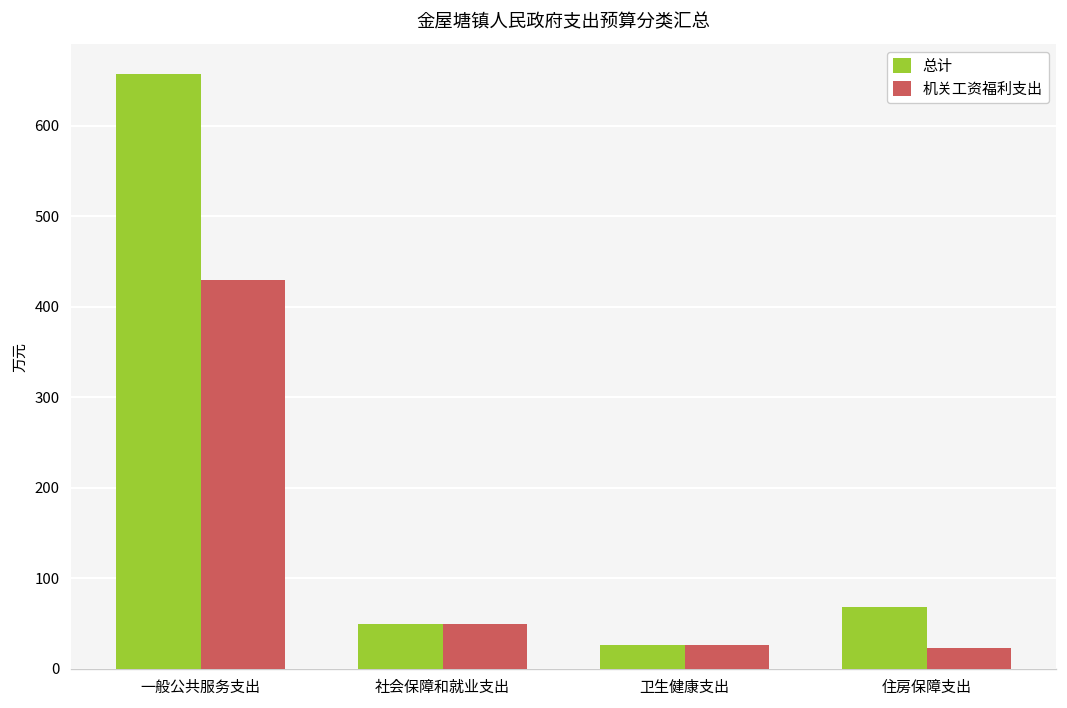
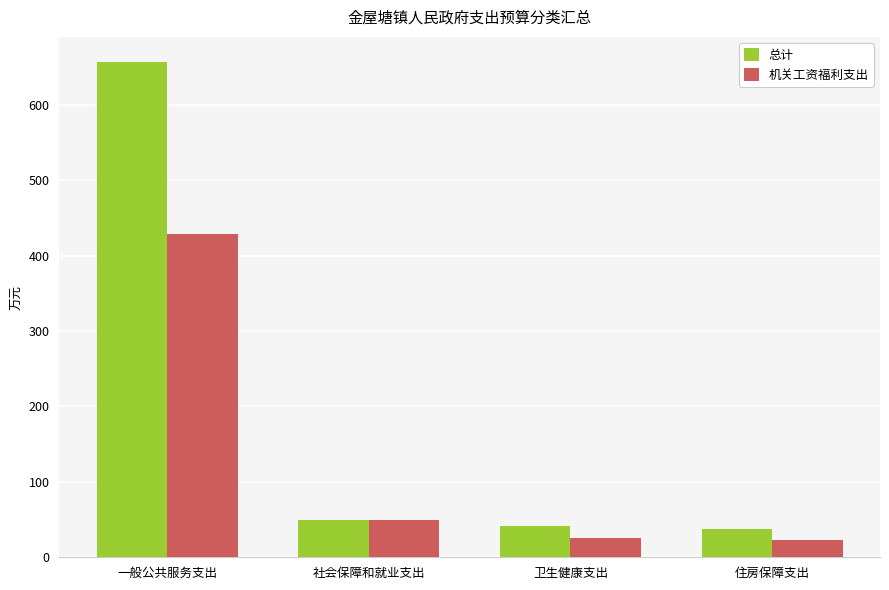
总计, 卫生健康支出: 30 -> 40
总计, 住房保障支出: 70 -> 40
